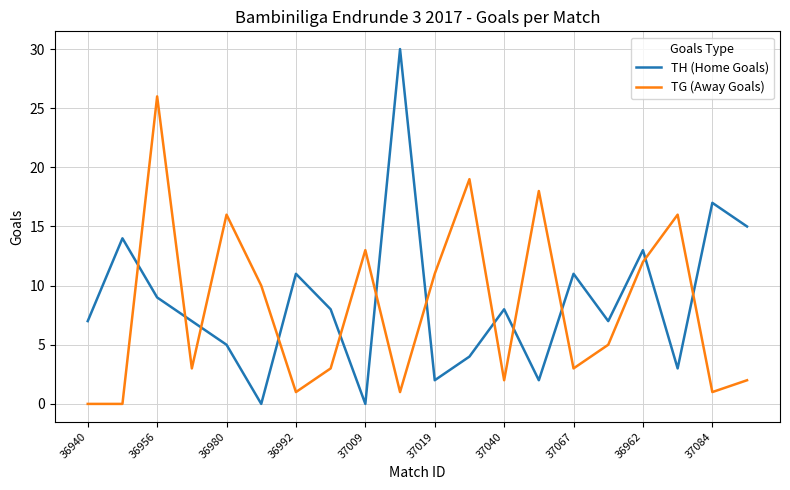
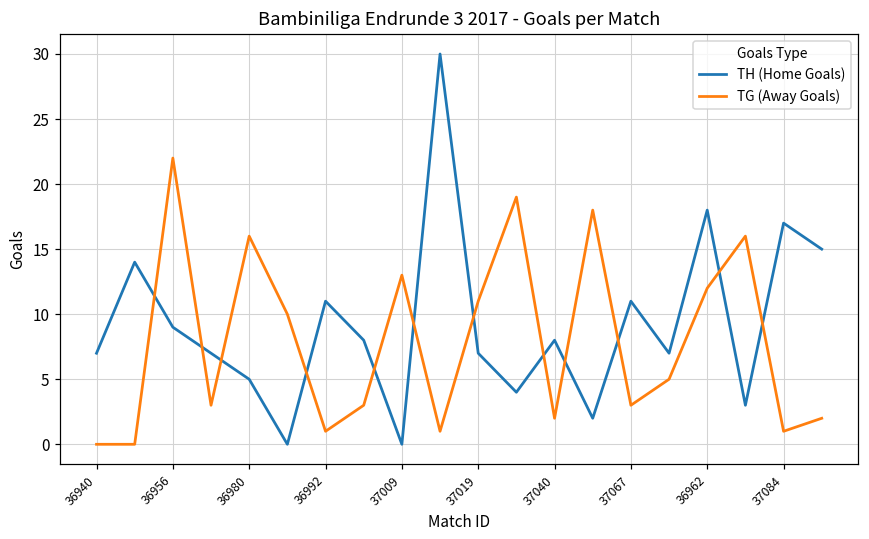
TG (Away Goals), 36956: 26 -> 22
TH (Home Goals), 37019: 2 -> 7
TH (Home Goals), 36962: 13 -> 18
